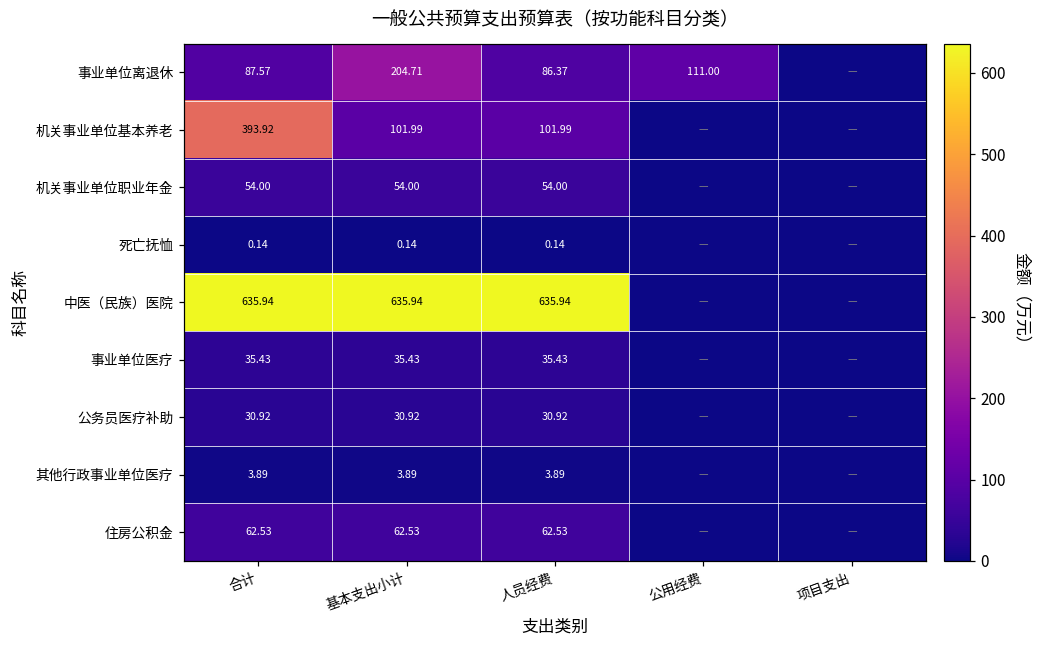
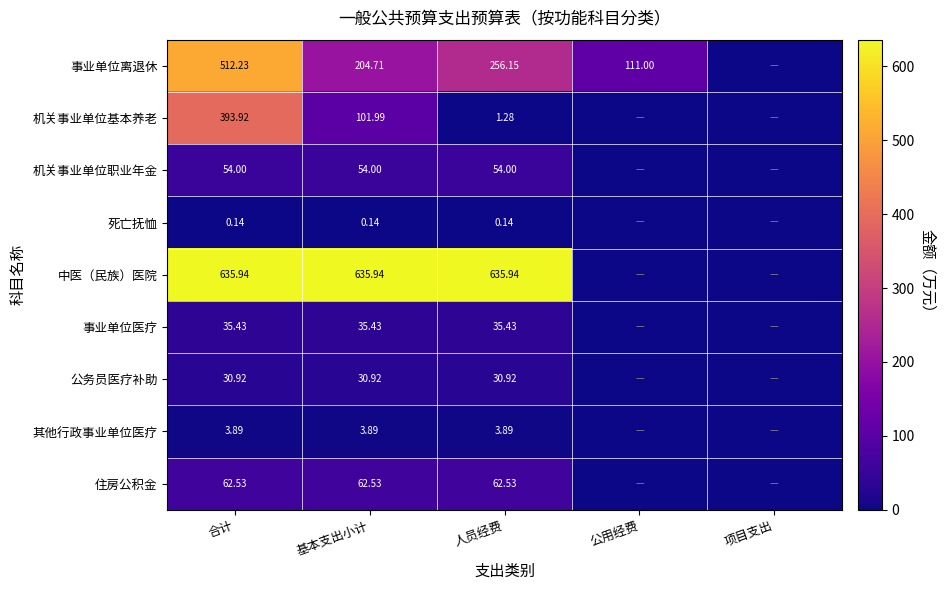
事业单位离退休, 合计: 87.57 -> 512.23
事业单位离退休, 人员经费: 86.37 -> 256.15
机关事业单位基本养老, 人员经费: 101.99 -> 1.28
